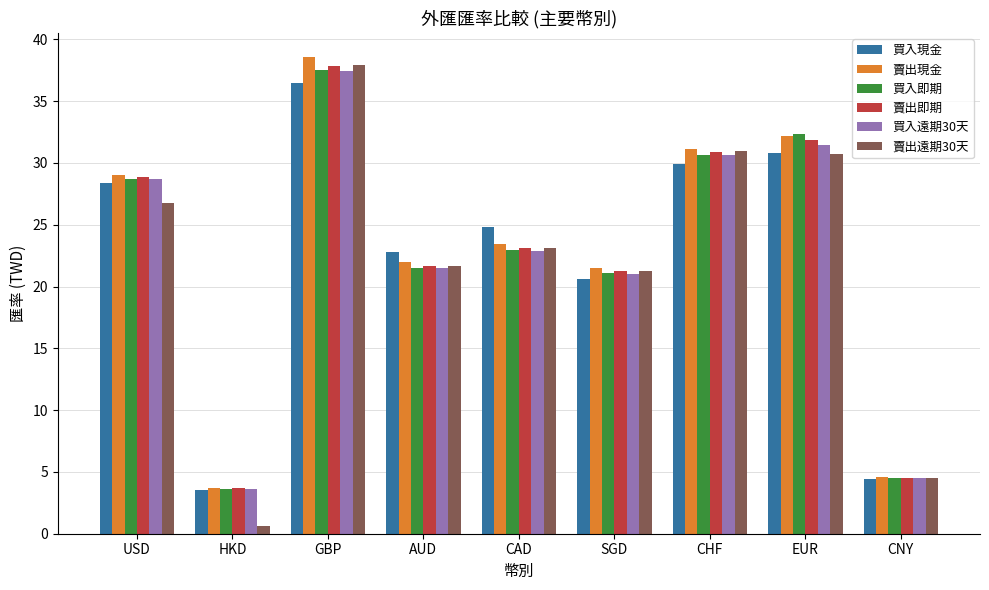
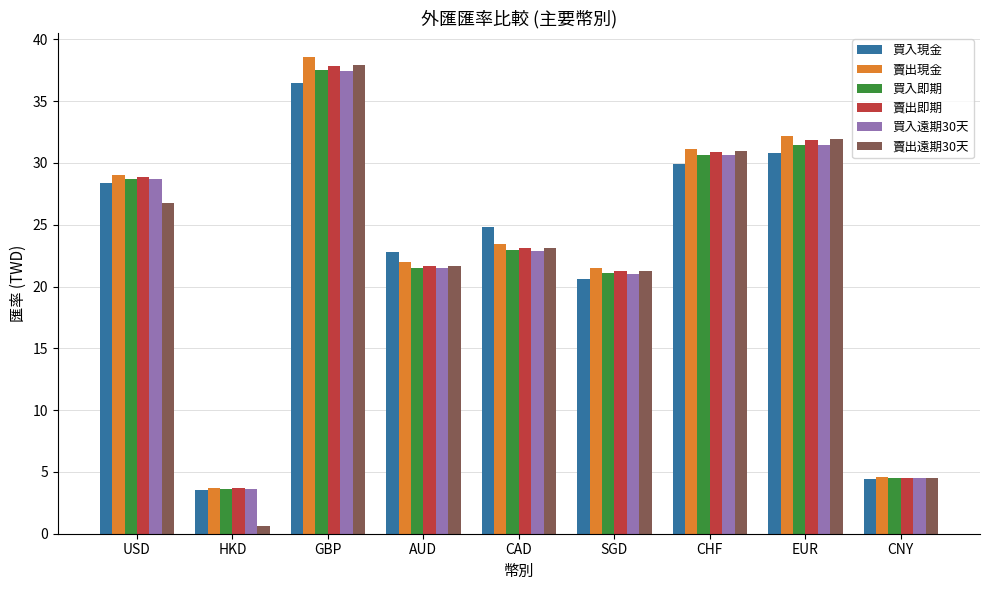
買入即期, EUR: 32.4 -> 31.5
賣出遠期30天, EUR: 30.7 -> 31.9
